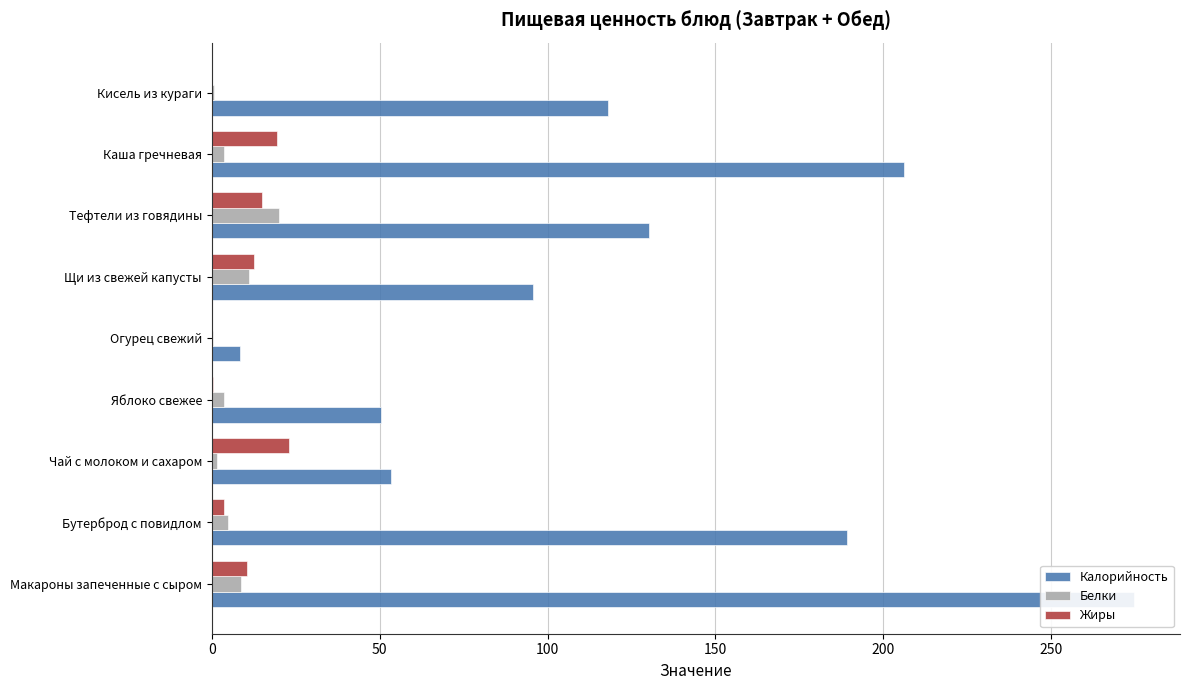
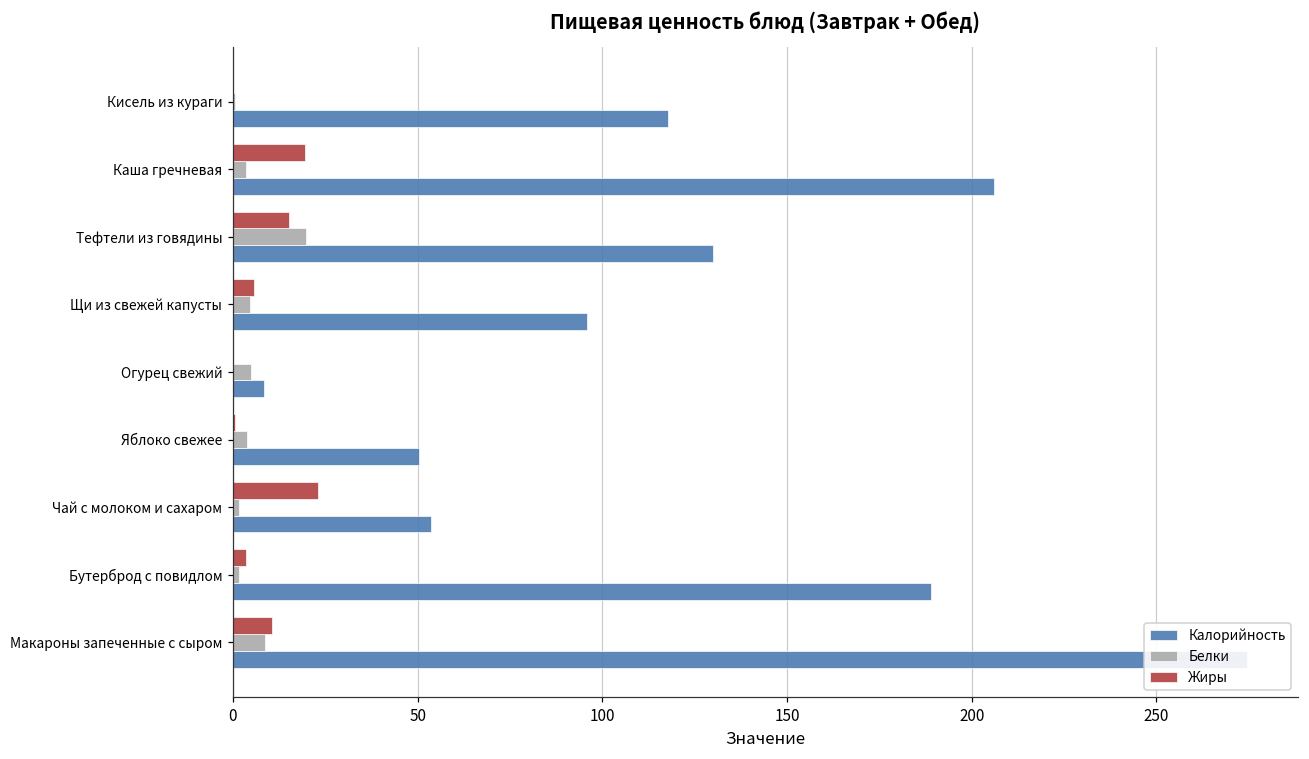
Жиры, Щи из свежей капусты: 13 -> 6
Белки, Щи из свежей капусты: 11 -> 5
Белки, Огурец свежий: 0 -> 5
Белки, Бутерброд с повидлом: 5 -> 2
